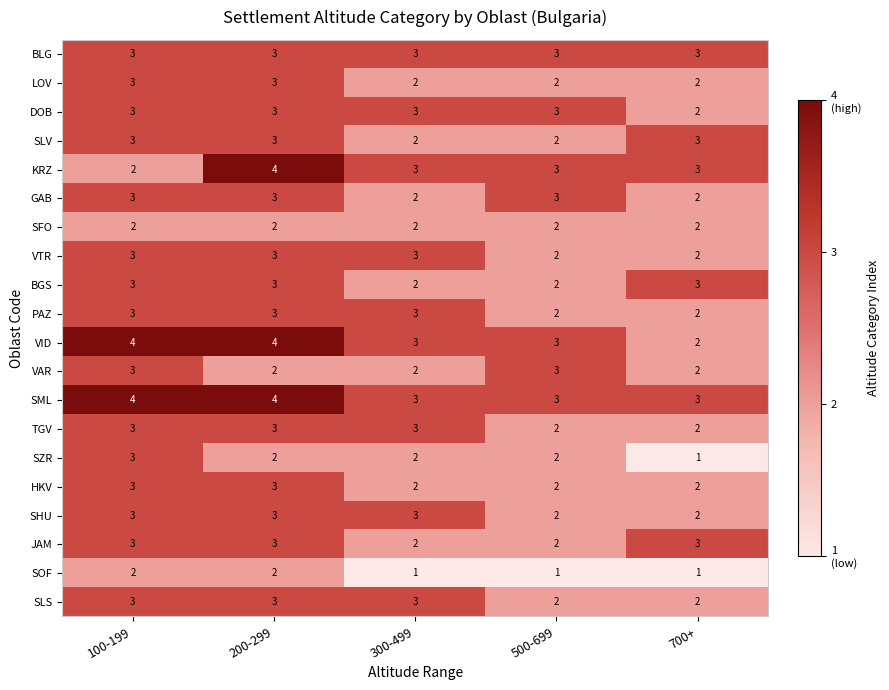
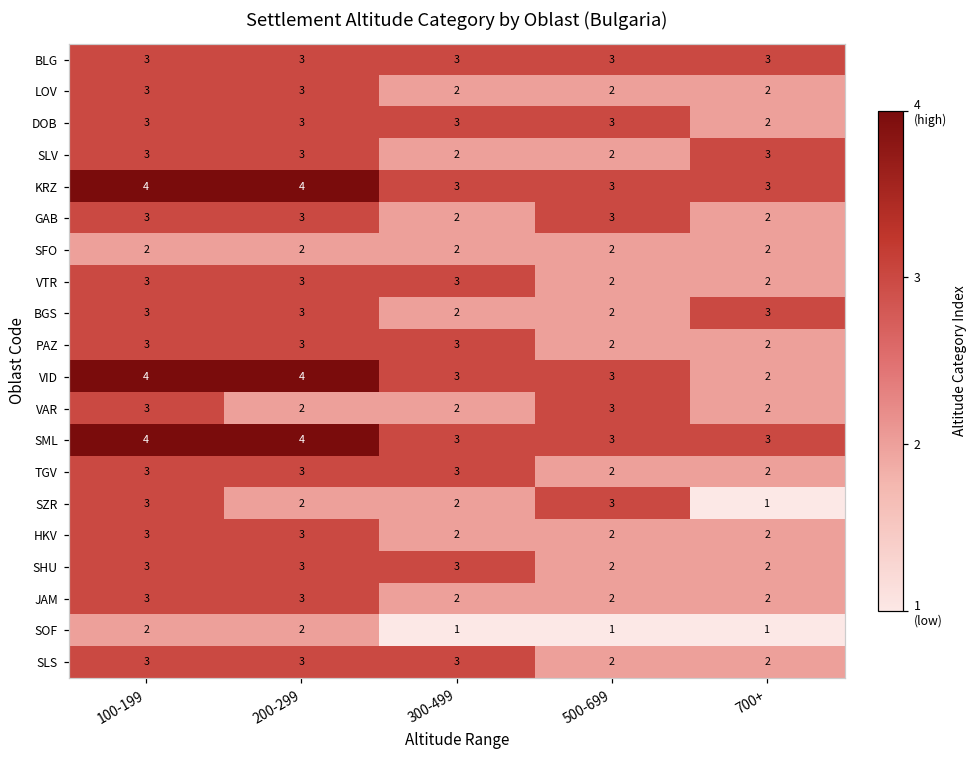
KRZ, 100-199: 2 -> 4
SZR, 500-699: 2 -> 3
JAM, 700+: 3 -> 2
